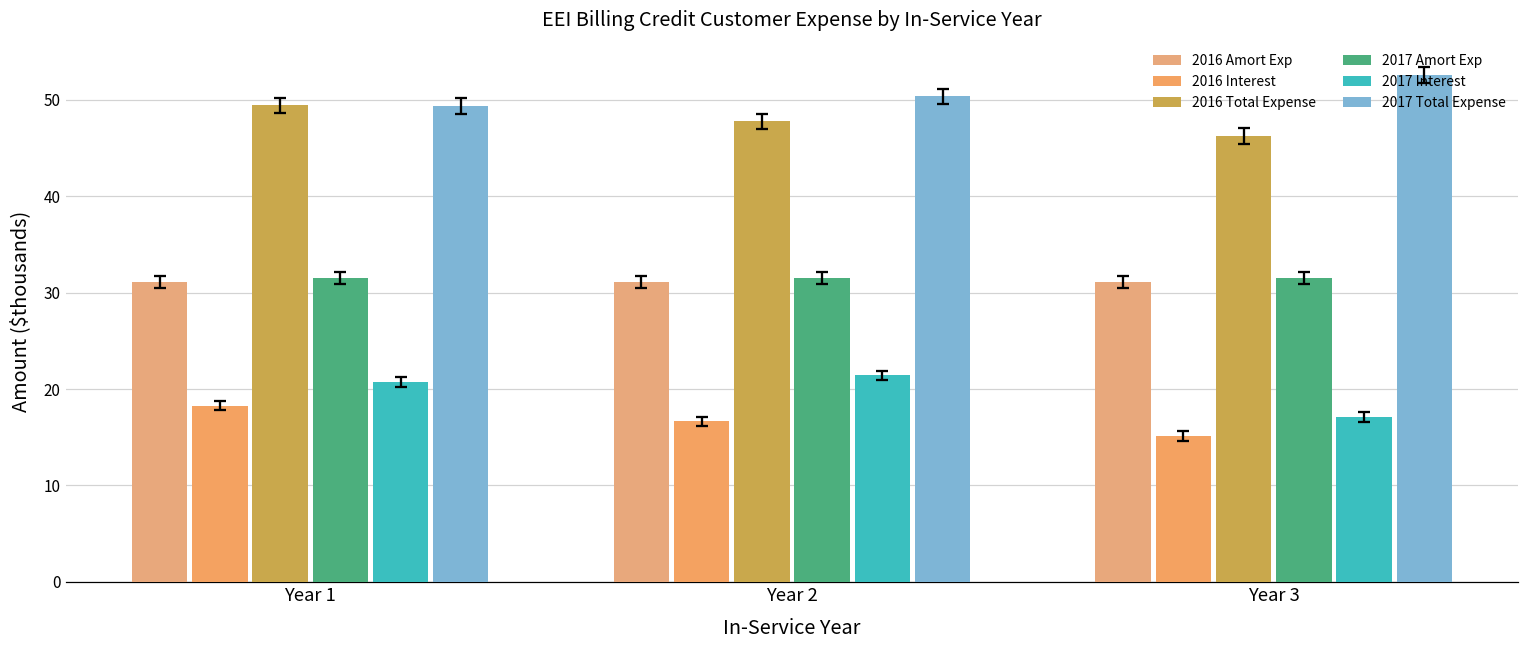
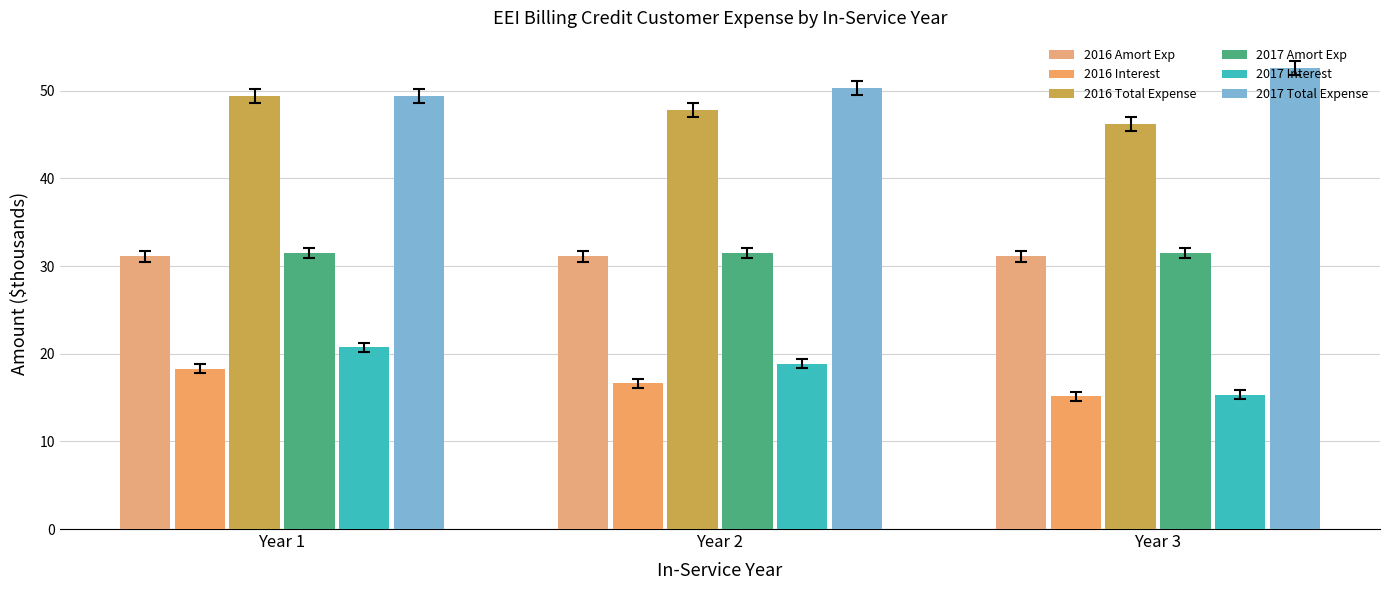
2017 Interest, Year 2: 21 -> 19
2017 Interest, Year 3: 17 -> 15
